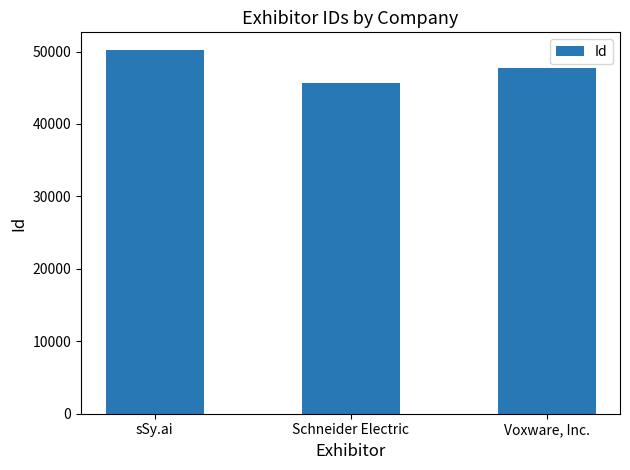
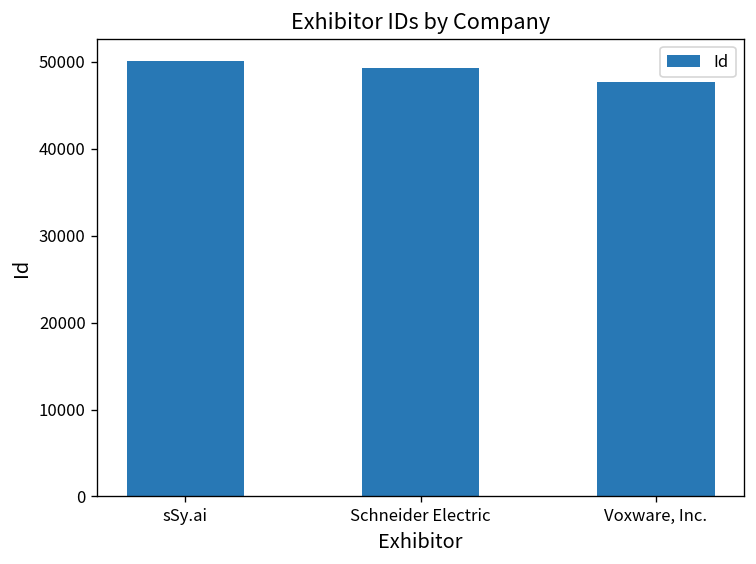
Schneider Electric: 46000 -> 49000
